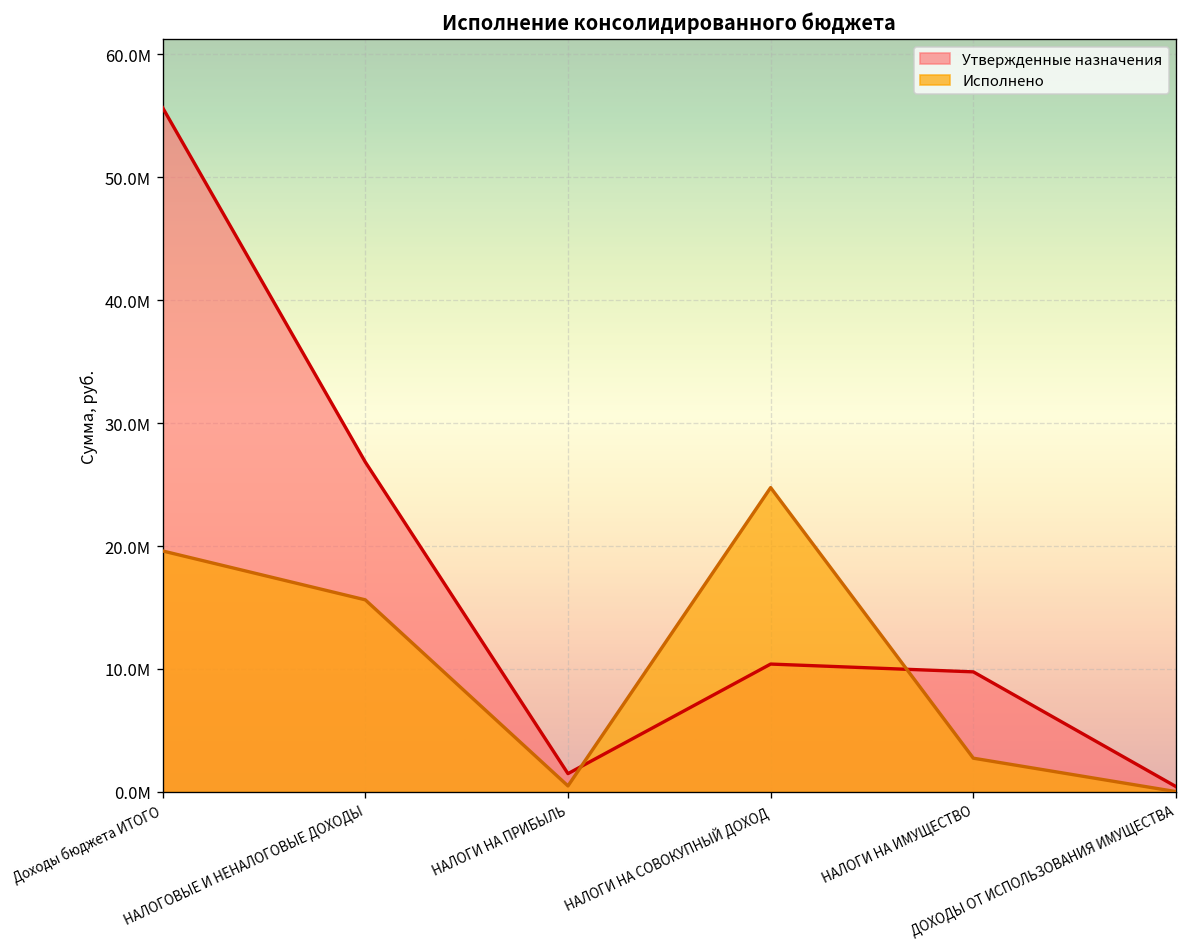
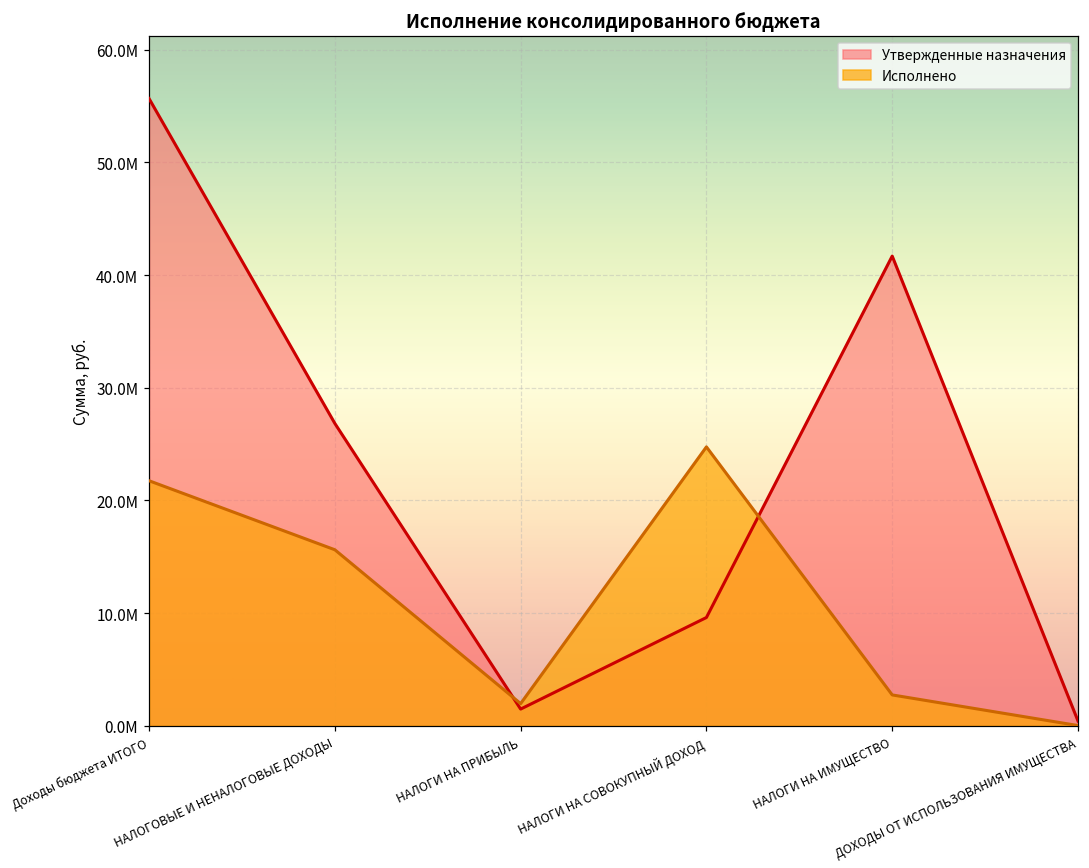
Исполнено, Доходы бюджета ИТОГО: 19600000 -> 21800000
Исполнено, НАЛОГИ НА ПРИБЫЛЬ: 500000 -> 2000000
Утвержденные назначения, НАЛОГИ НА СОВОКУПНЫЙ ДОХОД: 10400000 -> 9600000
Утвержденные назначения, НАЛОГИ НА ИМУЩЕСТВО: 9800000 -> 41700000
